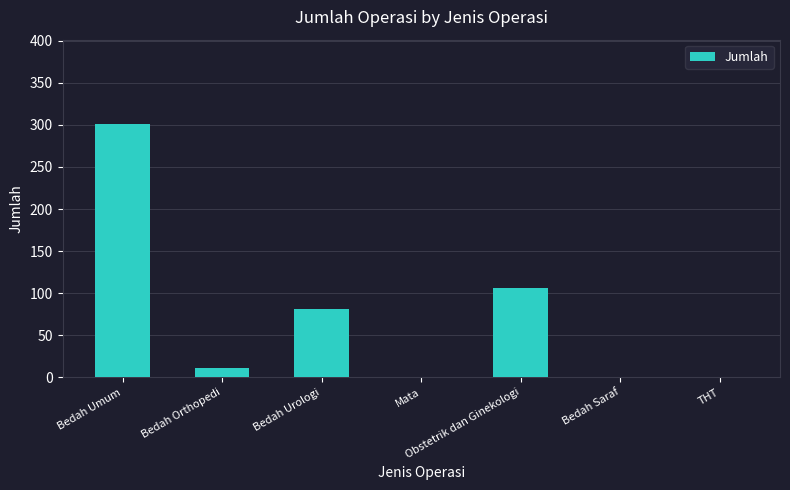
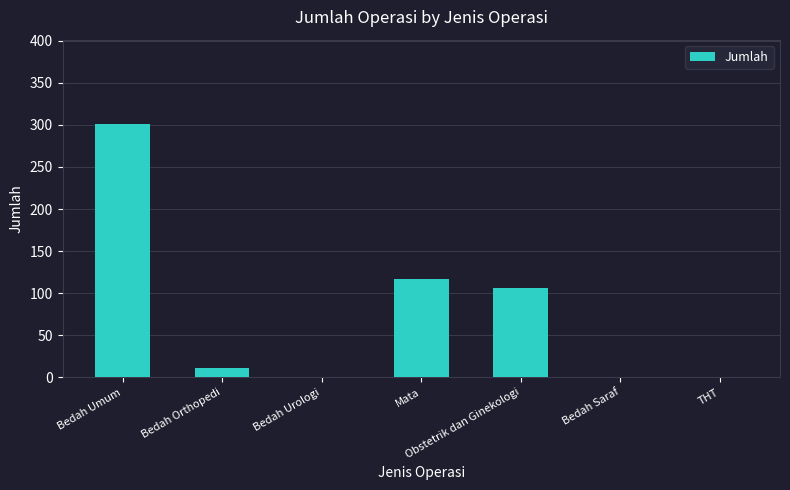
Bedah Urologi: 80 -> 0
Mata: 0 -> 120
